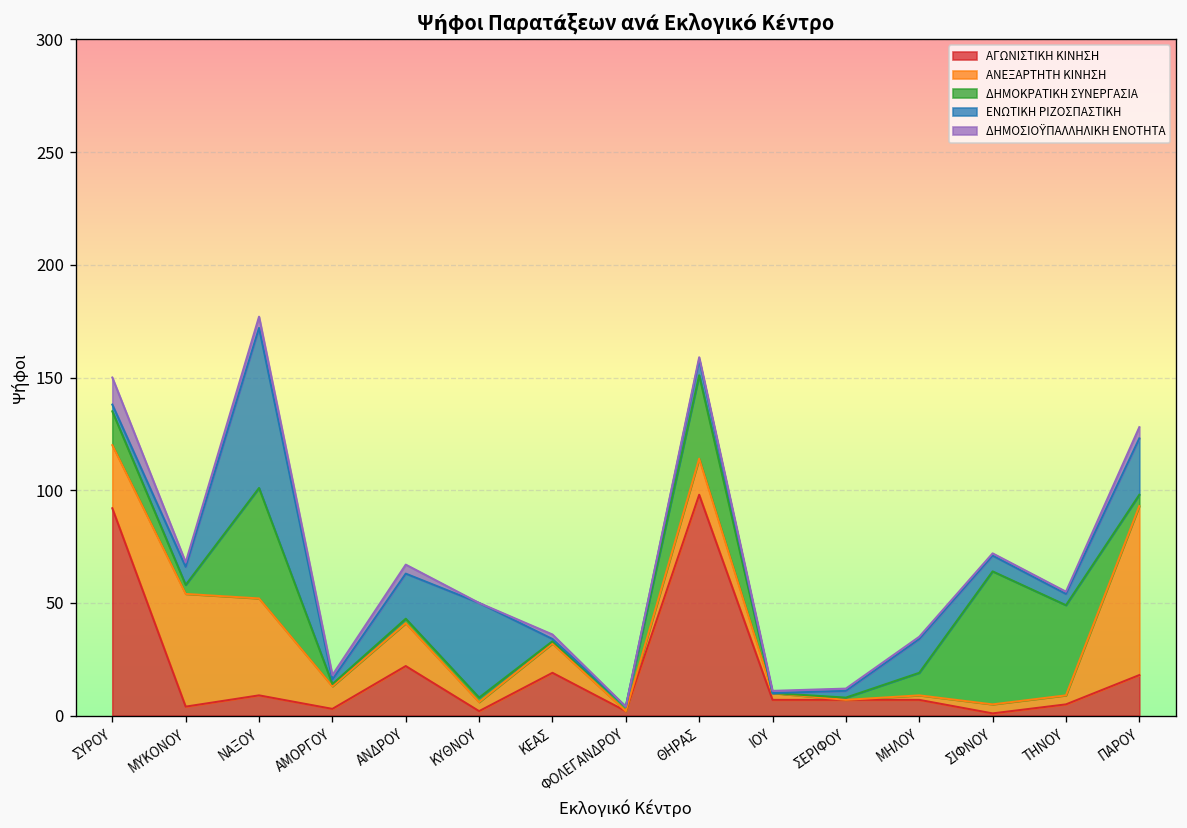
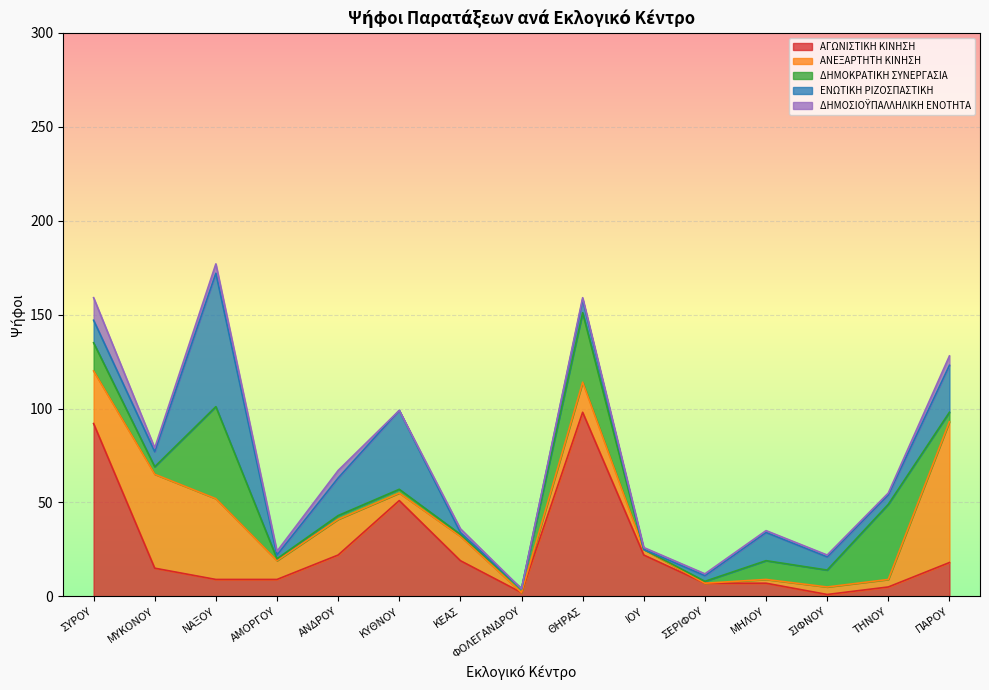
ΕΝΩΤΙΚΗ ΡΙΖΟΣΠΑΣΤΙΚΗ, ΣΥΡΟΥ: 3 -> 12
ΑΓΩΝΙΣΤΙΚΗ ΚΙΝΗΣΗ, ΜΥΚΟΝΟΥ: 4 -> 15
ΑΓΩΝΙΣΤΙΚΗ ΚΙΝΗΣΗ, ΑΜΟΡΓΟΥ: 3 -> 9
ΑΓΩΝΙΣΤΙΚΗ ΚΙΝΗΣΗ, ΚΥΘΝΟΥ: 2 -> 51
ΑΓΩΝΙΣΤΙΚΗ ΚΙΝΗΣΗ, ΙΟΥ: 7 -> 22
ΔΗΜΟΚΡΑΤΙΚΗ ΣΥΝΕΡΓΑΣΙΑ, ΣΙΦΝΟΥ: 59 -> 9
